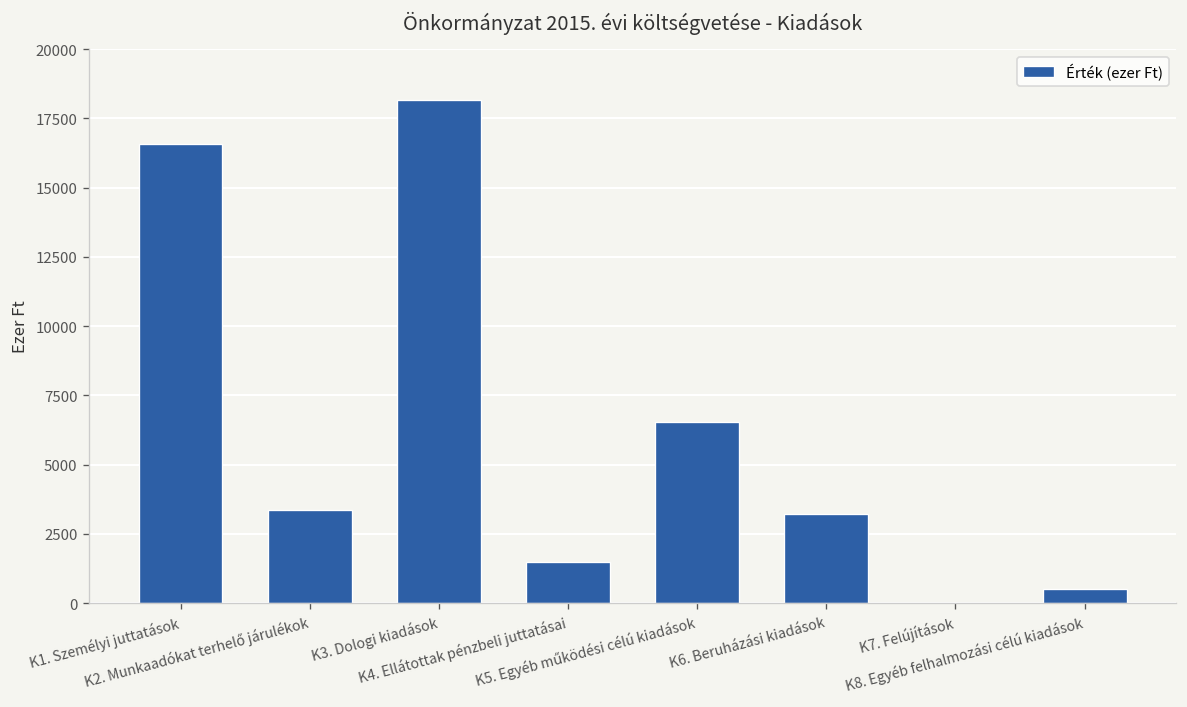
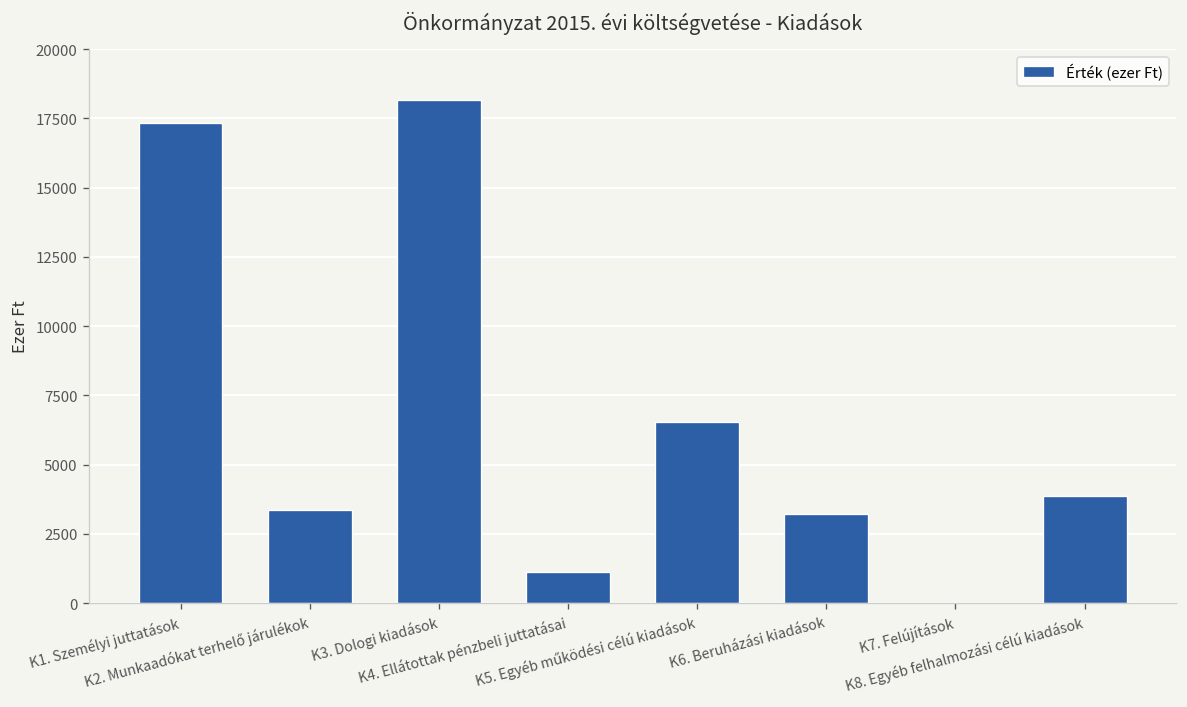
K1. Személyi juttatások: 16600 -> 17300
K4. Ellátottak pénzbeli juttatásai: 1500 -> 1100
K8. Egyéb felhalmozási célú kiadások: 500 -> 3900
